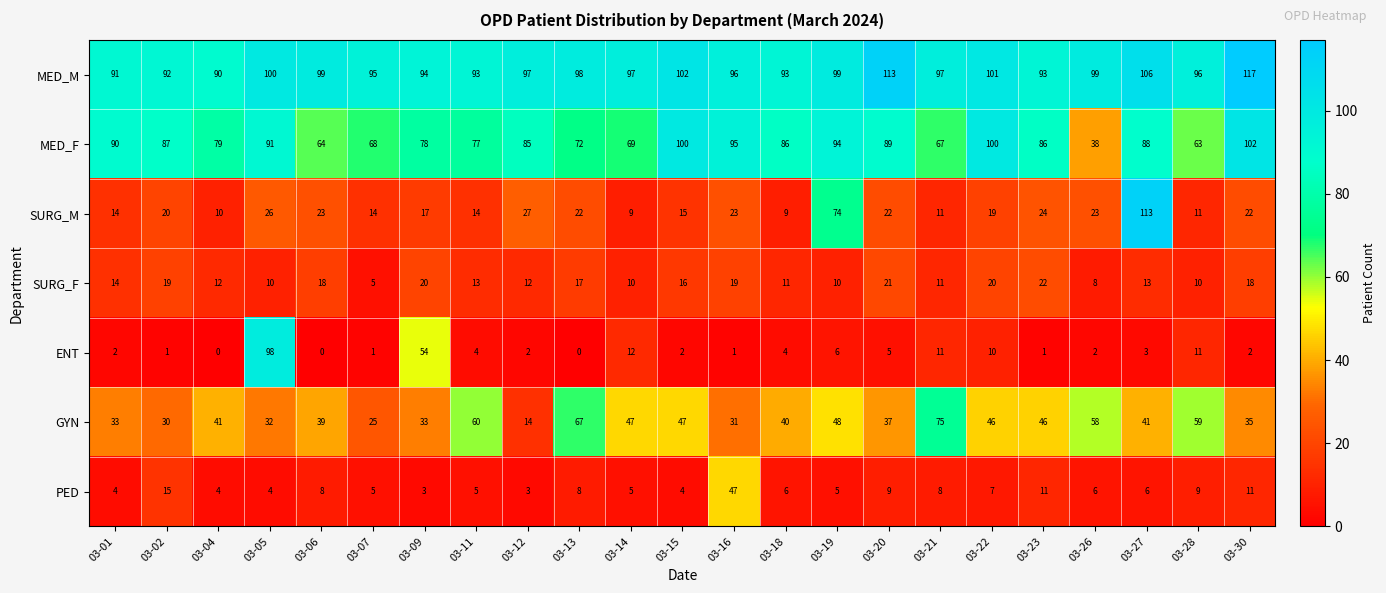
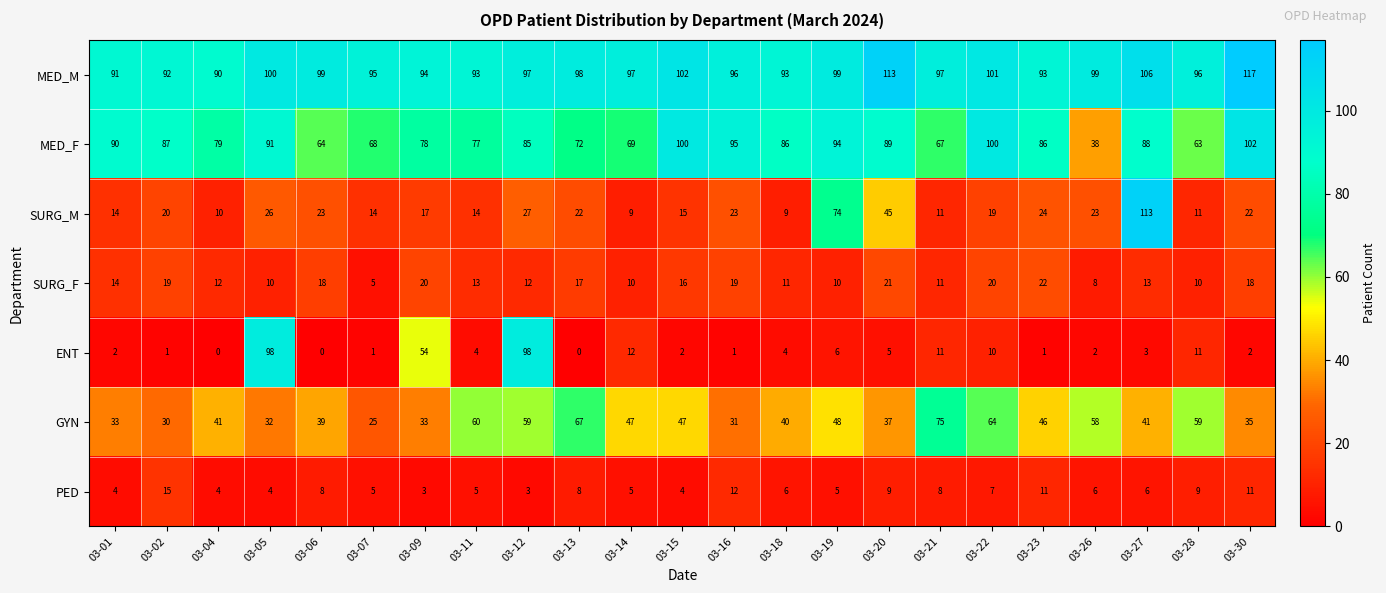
SURG_M, 03-20: 22 -> 45
ENT, 03-12: 2 -> 98
GYN, 03-12: 14 -> 59
GYN, 03-22: 46 -> 64
PED, 03-16: 47 -> 12
